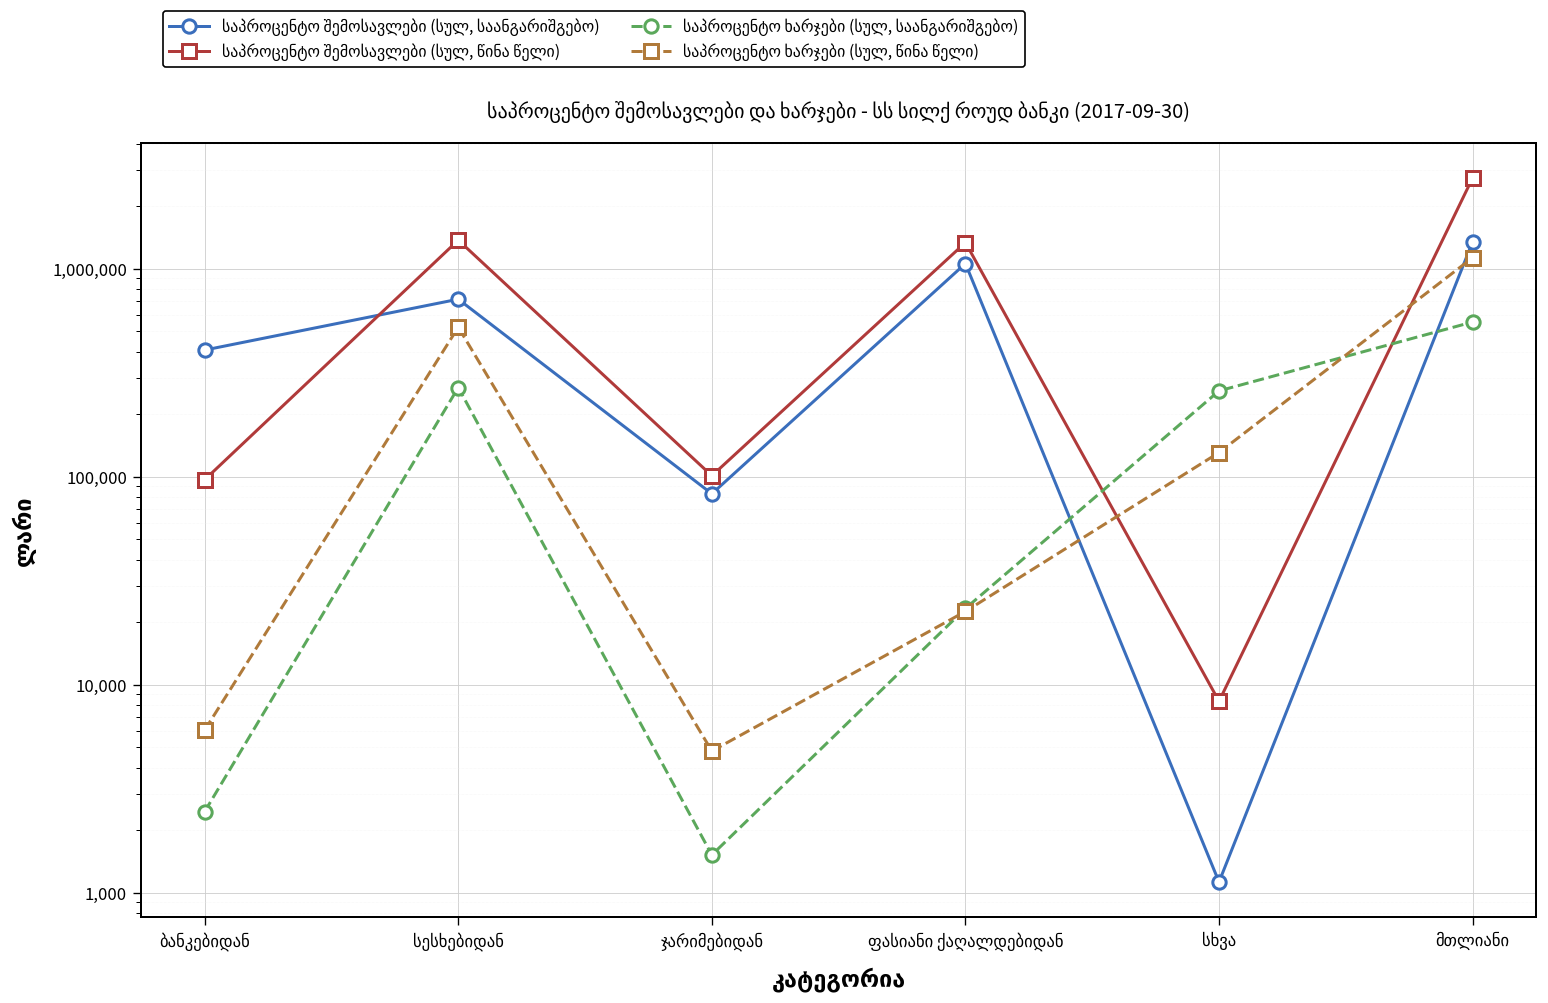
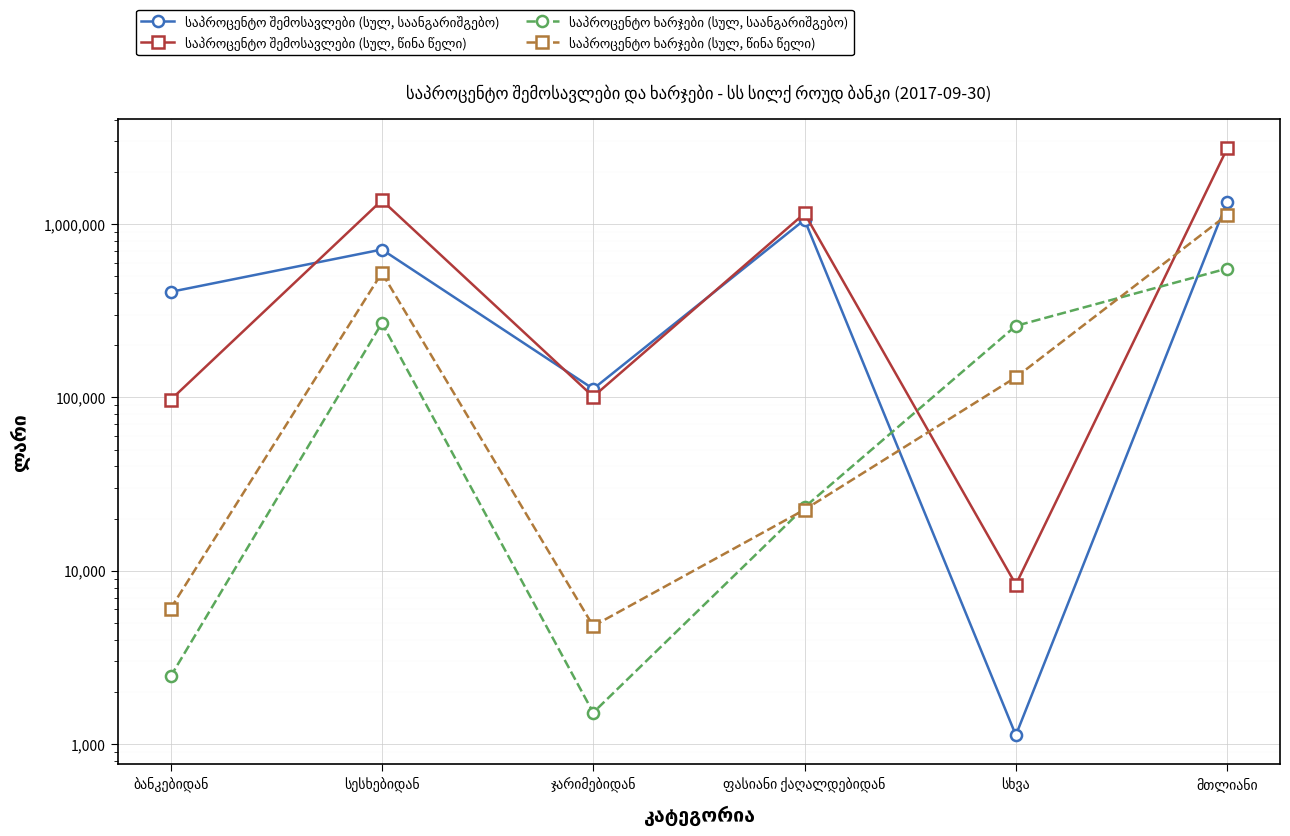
საპროცენტო შემოსავლები (სულ, საანგარიშგებო), ჯარიმებიდან: 80,000 -> 110,000
საპროცენტო შემოსავლები (სულ, წინა წელი), ფასიანი ქაღალდებიდან: 1,300,000 -> 1,200,000
